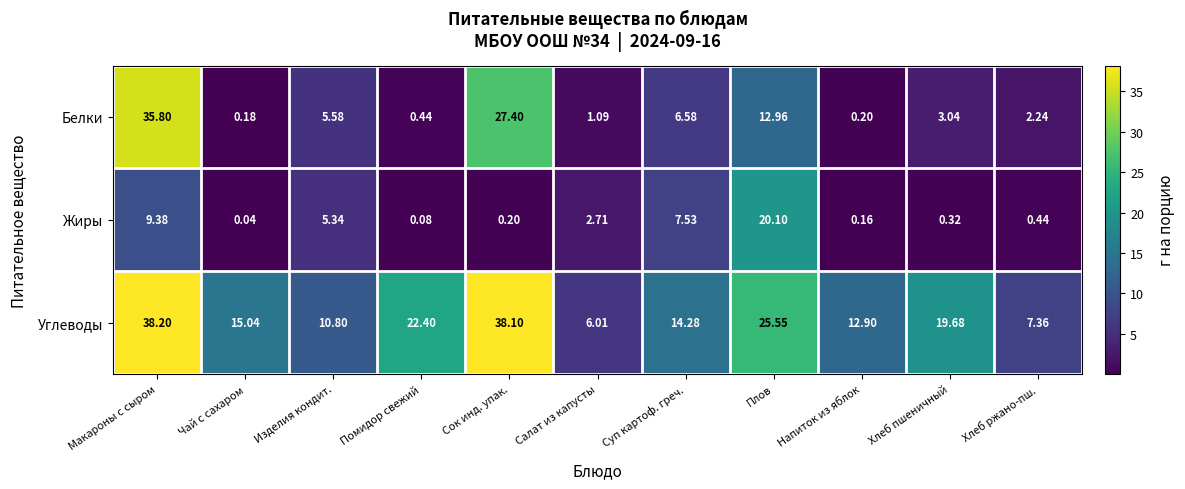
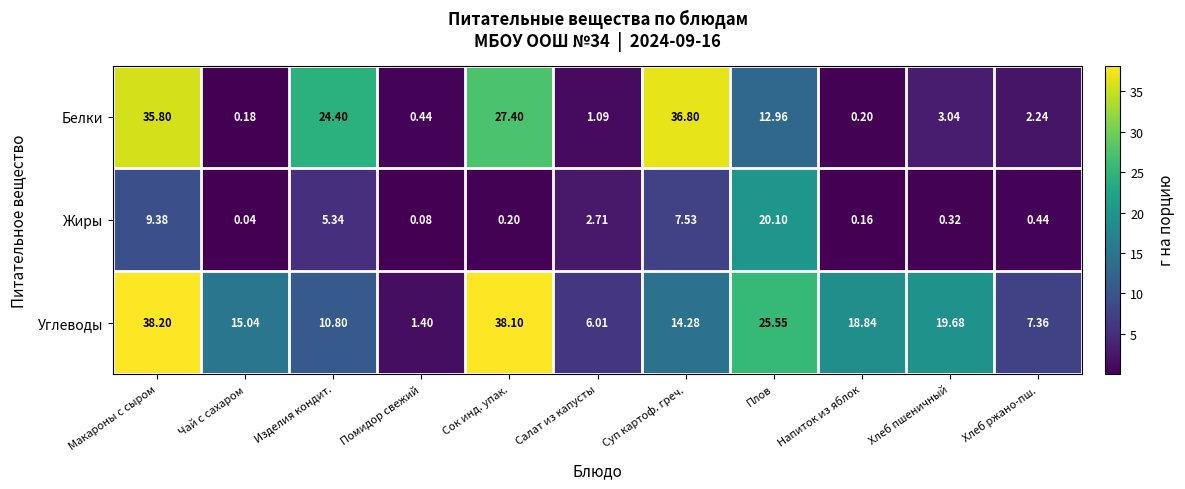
Белки, Изделия кондит.: 5.58 -> 24.40
Белки, Суп картоф. греч.: 6.58 -> 36.80
Углеводы, Помидор свежий: 22.40 -> 1.40
Углеводы, Напиток из яблок: 12.90 -> 18.84
